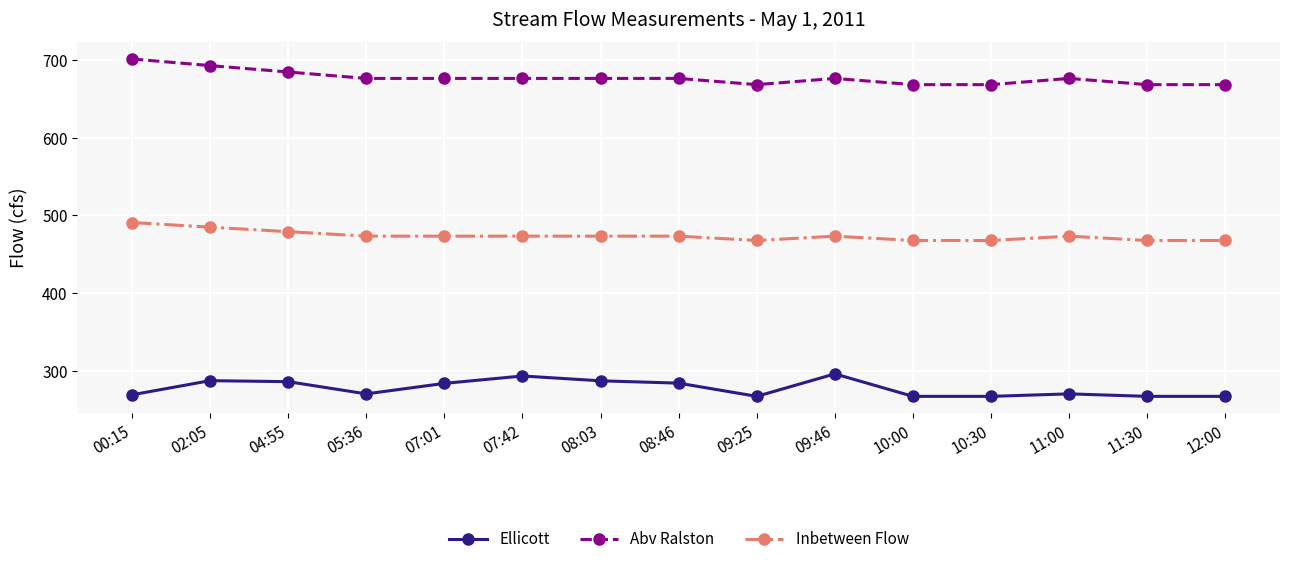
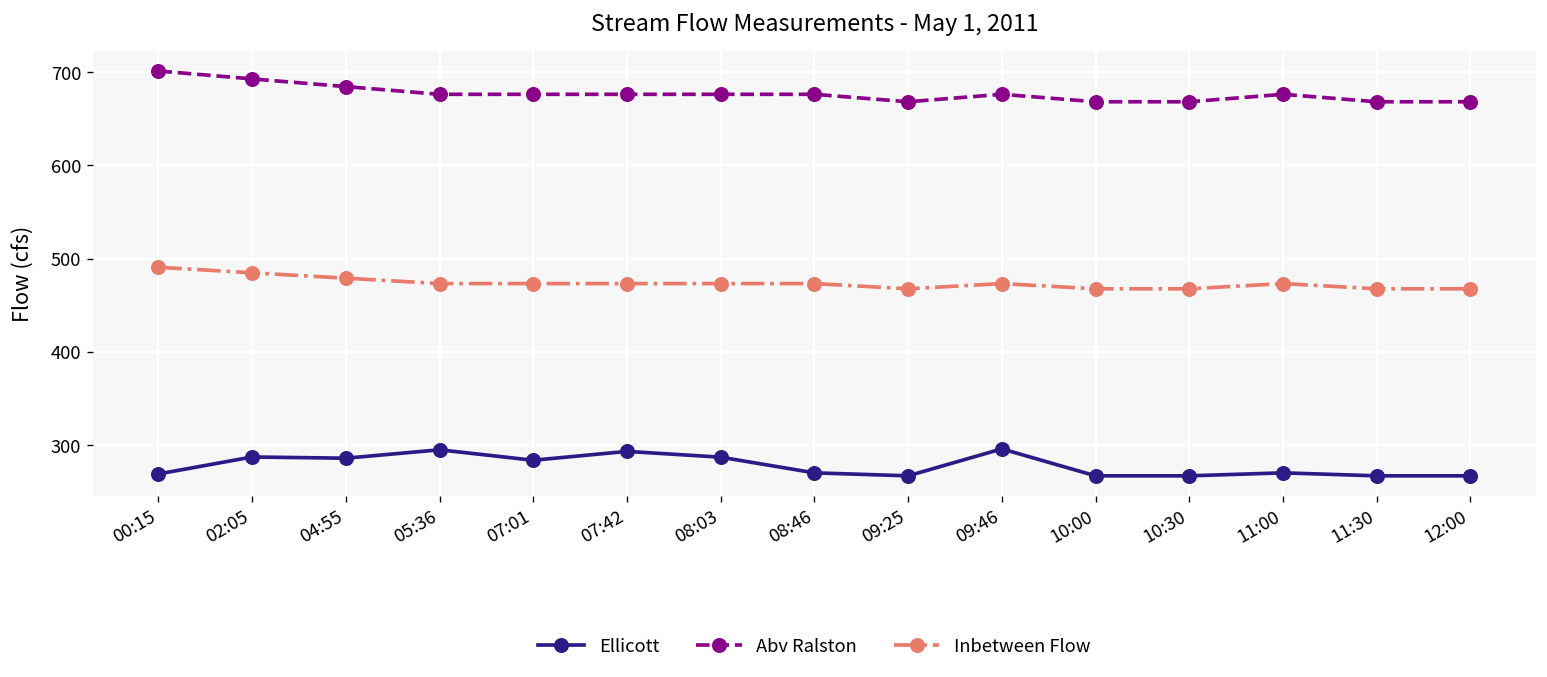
Ellicott, 05:36: 270 -> 300
Ellicott, 08:46: 280 -> 270
